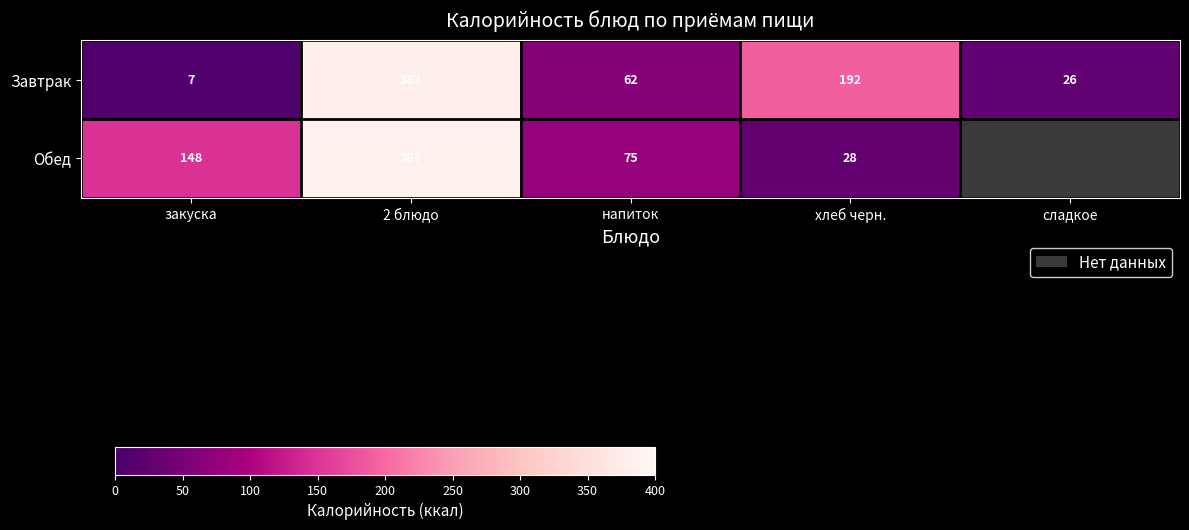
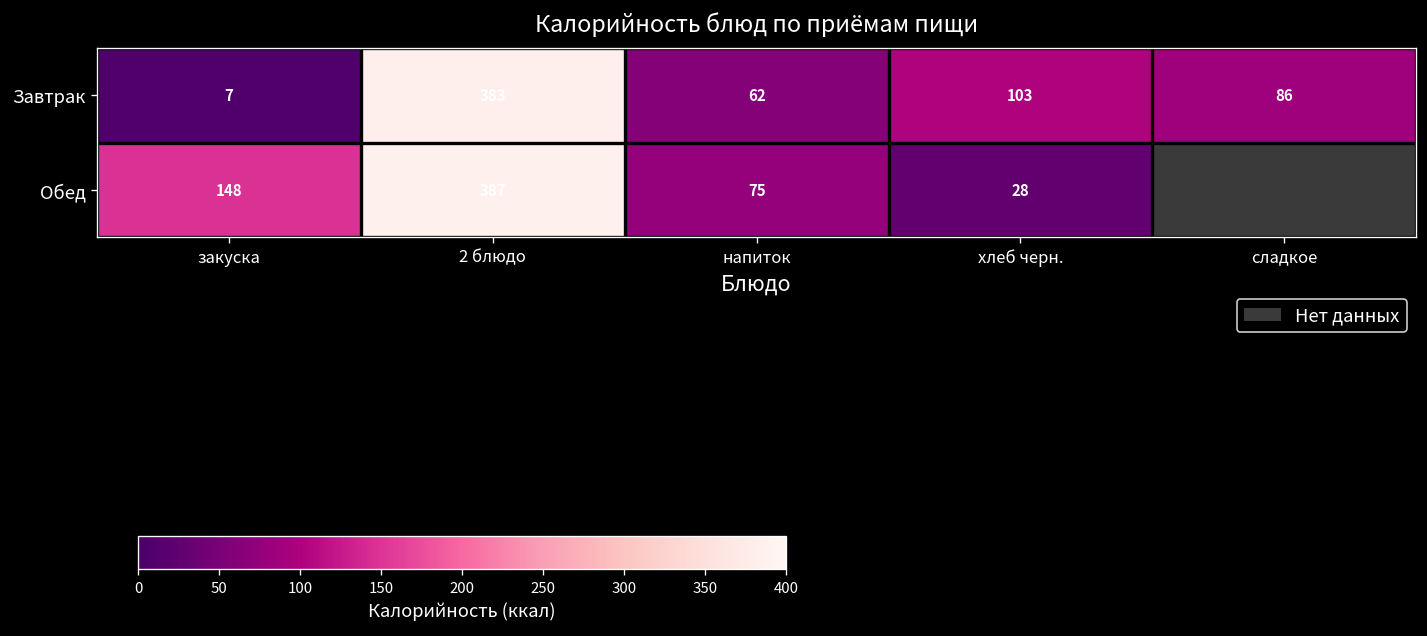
Завтрак, хлеб черн.: 192 -> 103
Завтрак, сладкое: 26 -> 86
